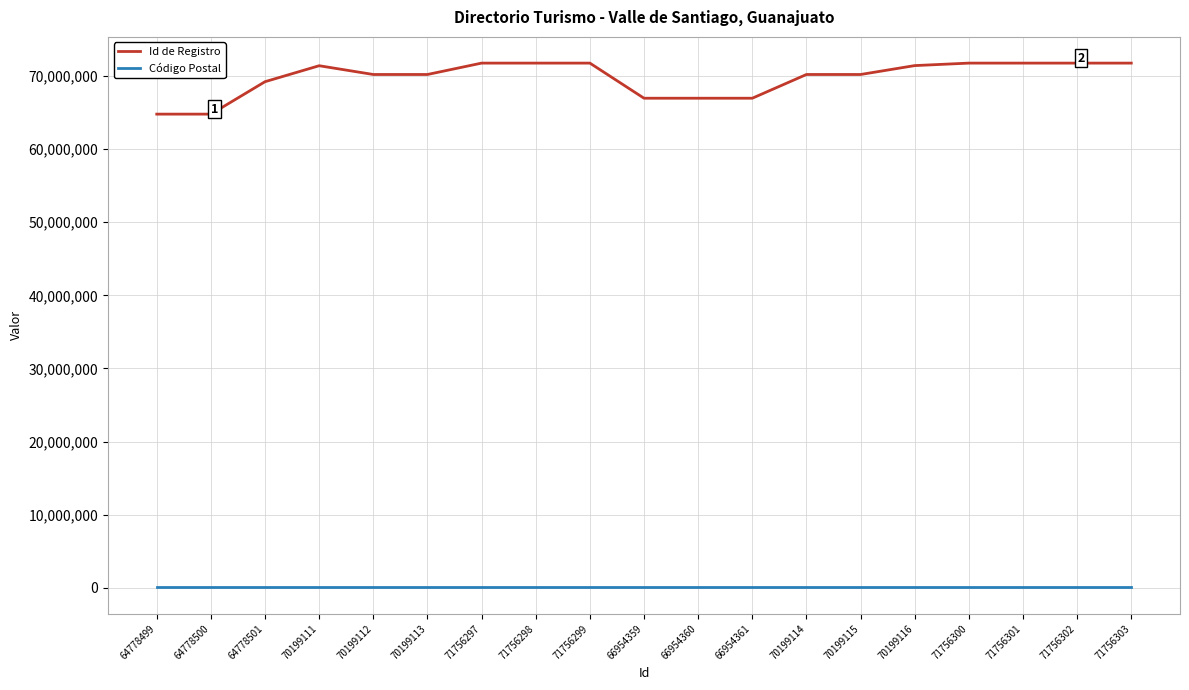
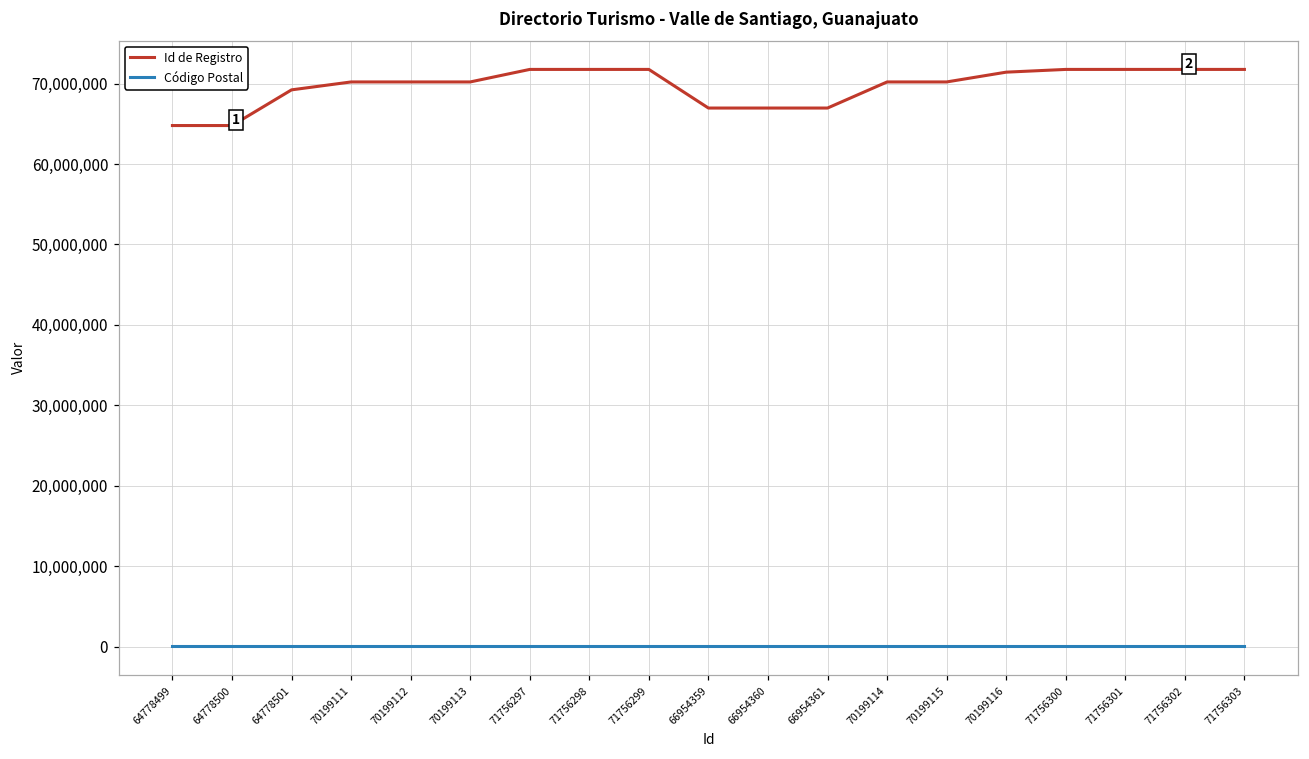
Id de Registro, 70199111: 71,000,000 -> 70,000,000
